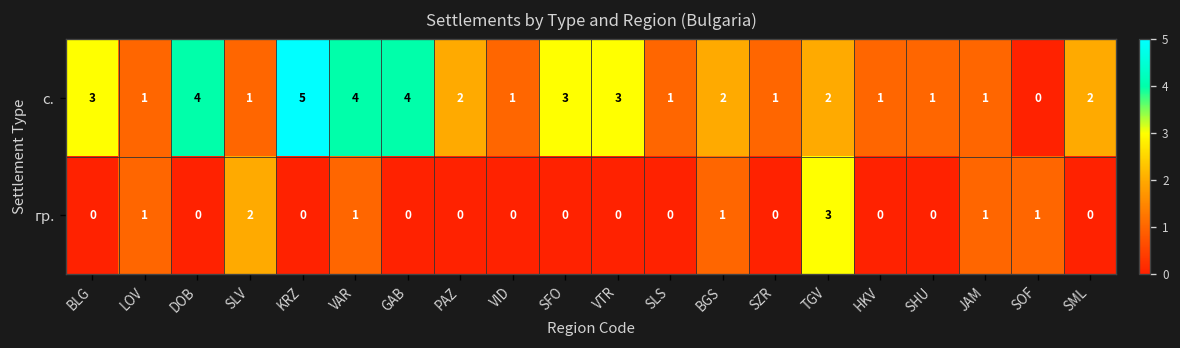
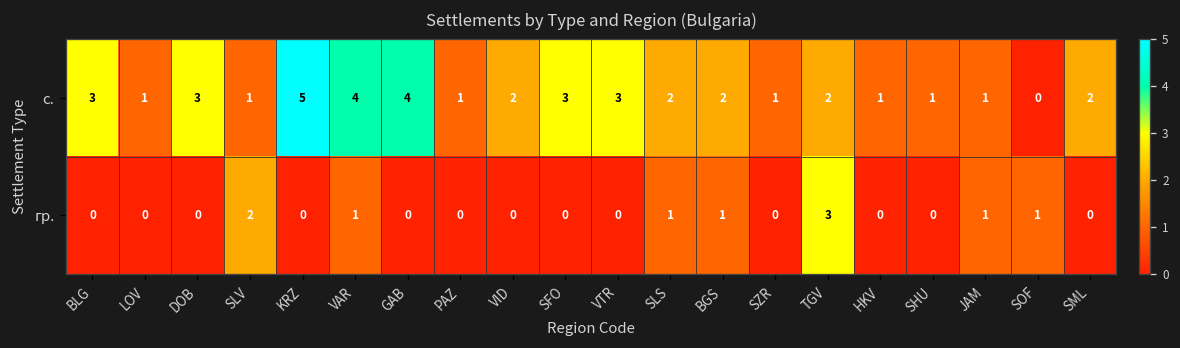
с., DOB: 4 -> 3
с., PAZ: 2 -> 1
с., VID: 1 -> 2
с., SLS: 1 -> 2
гр., LOV: 1 -> 0
гр., SLS: 0 -> 1
